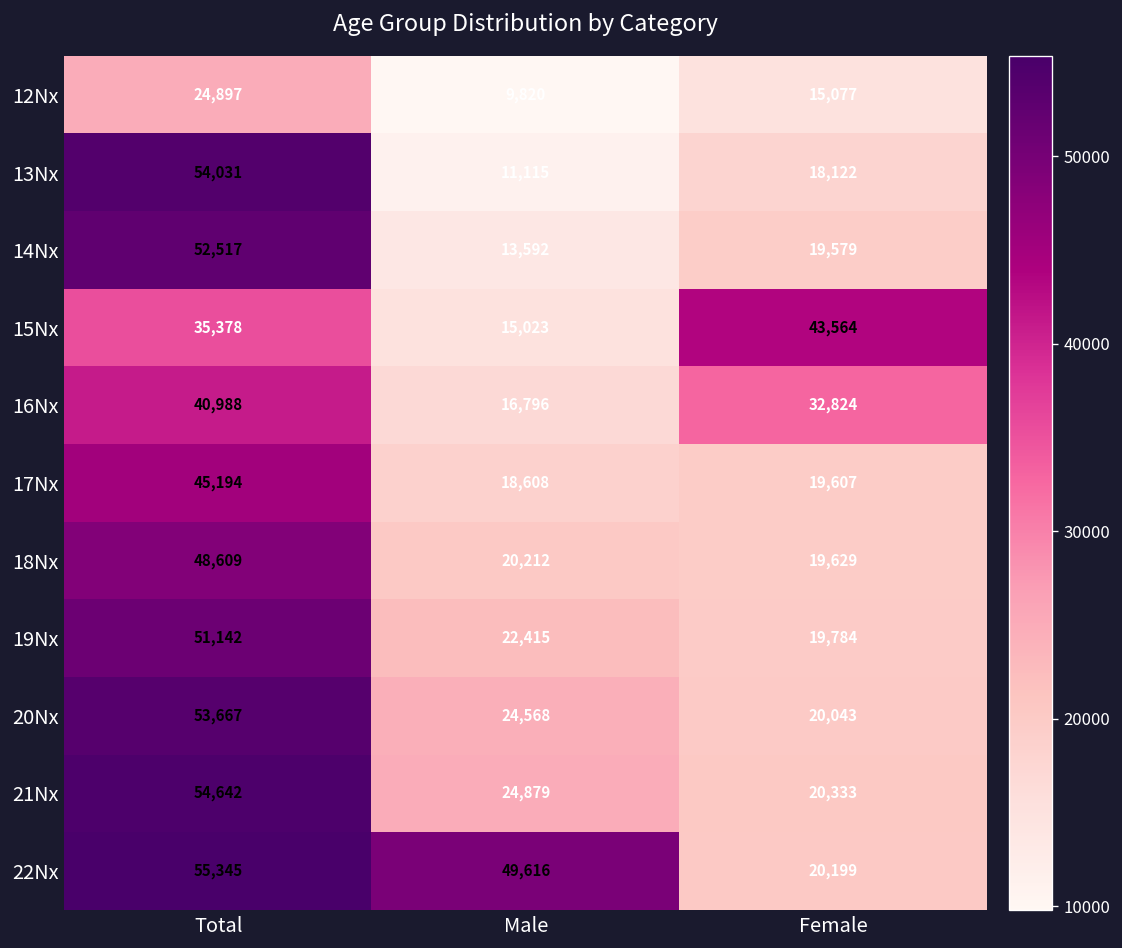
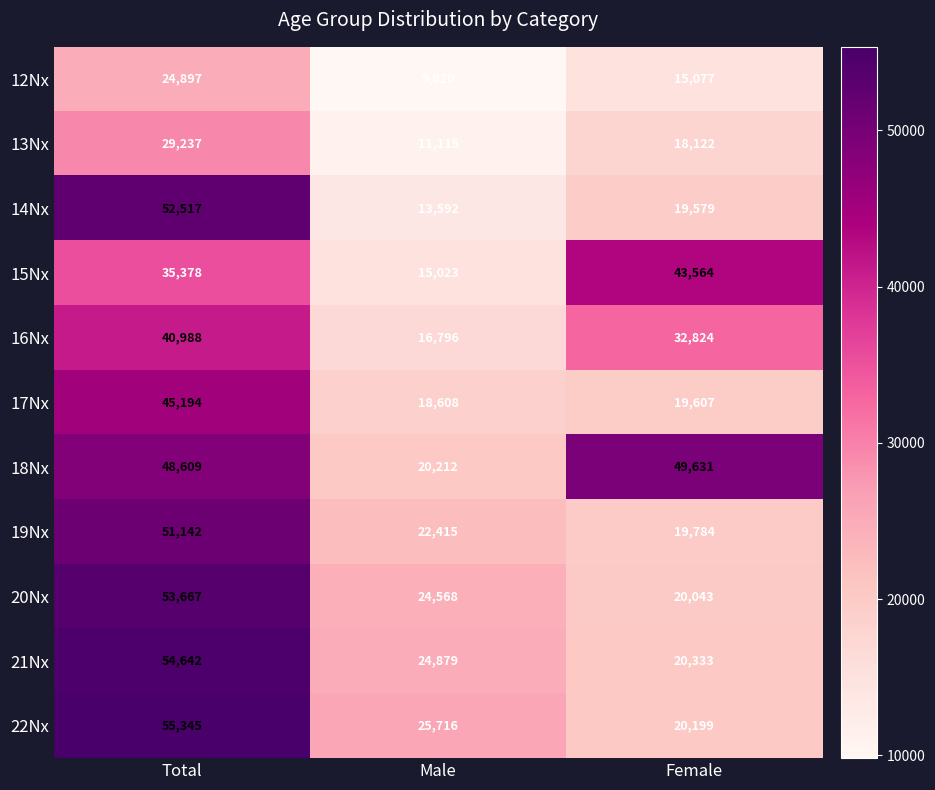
13Nx, Total: 54,031 -> 29,237
18Nx, Female: 19,629 -> 49,631
22Nx, Male: 49,616 -> 25,716
